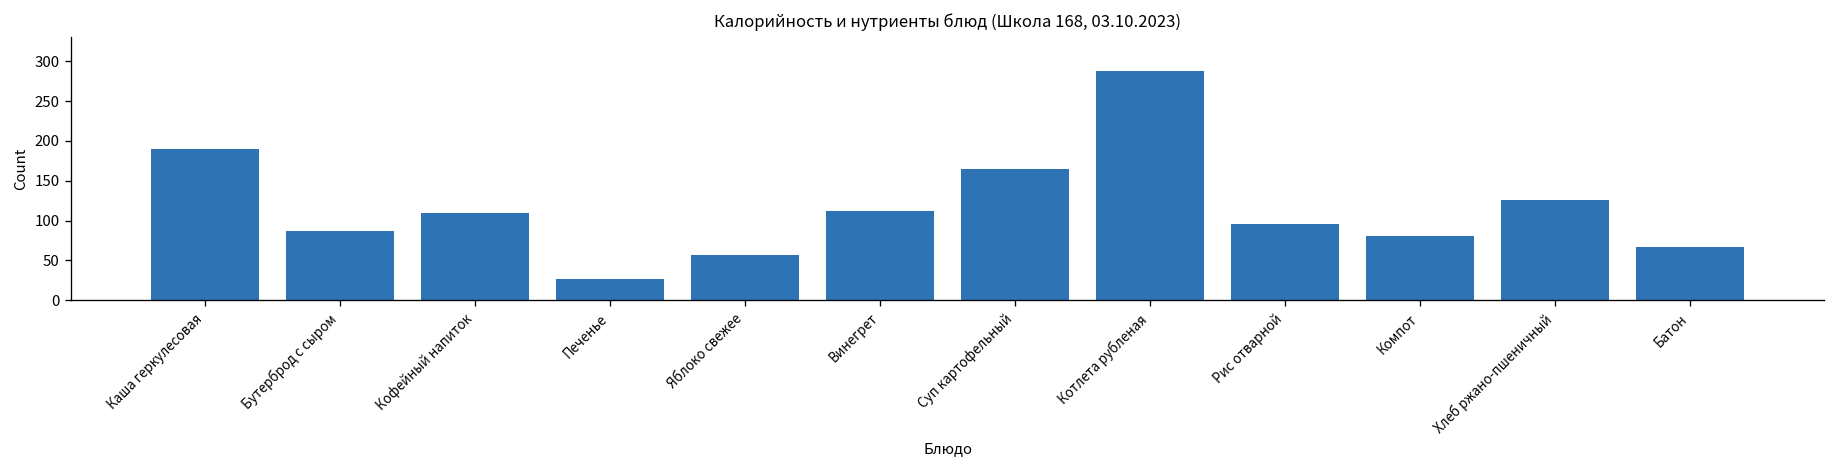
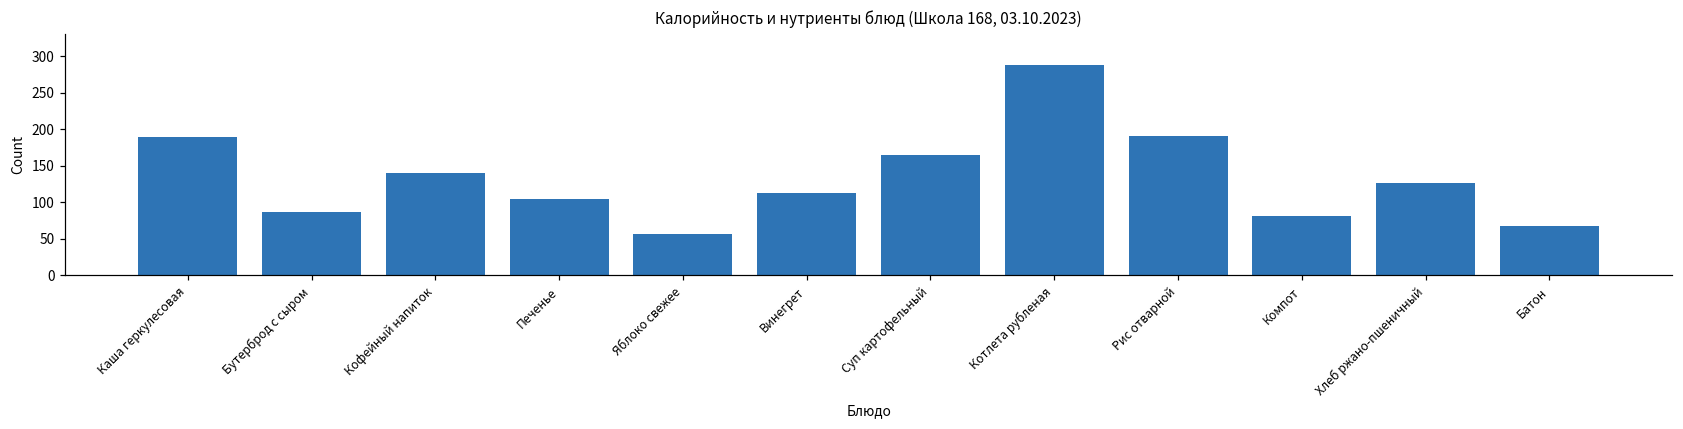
Кофейный напиток: 110 -> 140
Печенье: 30 -> 100
Рис отварной: 100 -> 190
